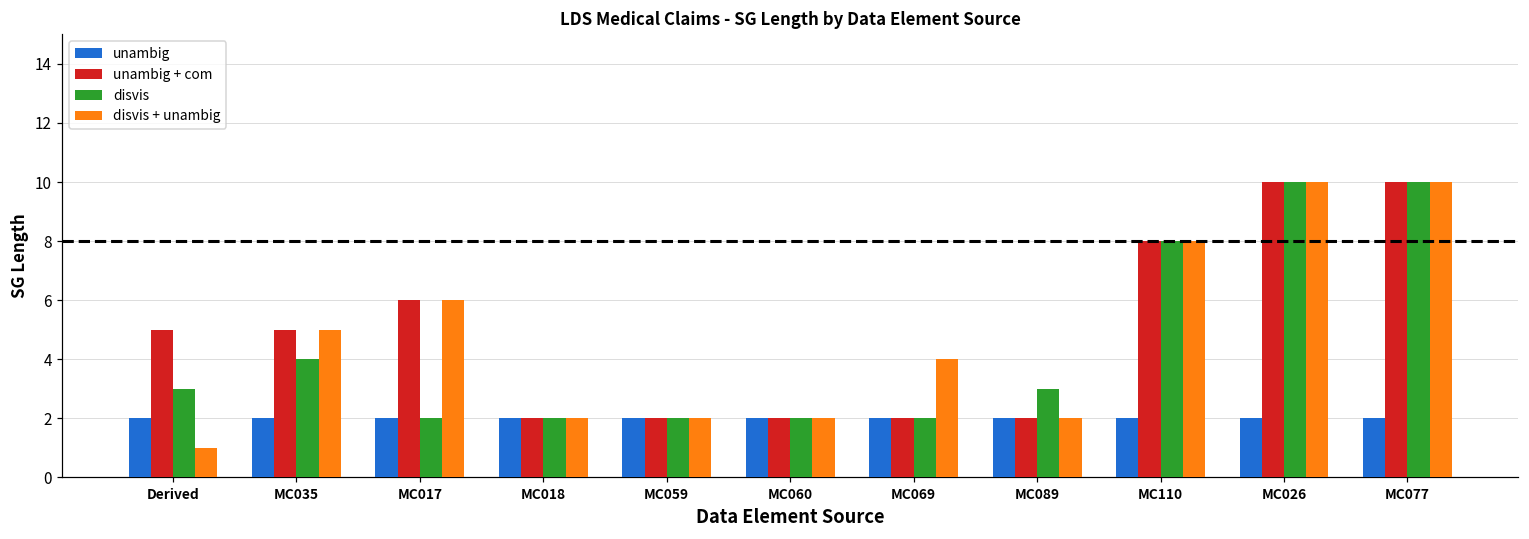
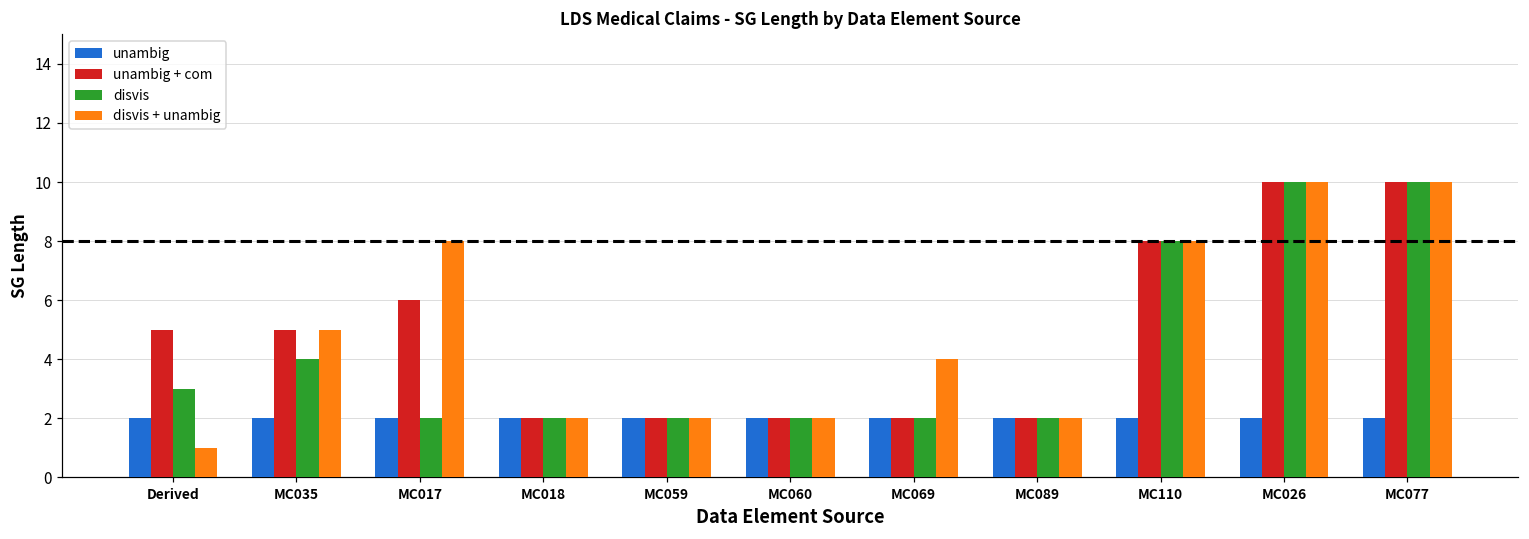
disvis + unambig, MC017: 6 -> 8
disvis, MC089: 3 -> 2
